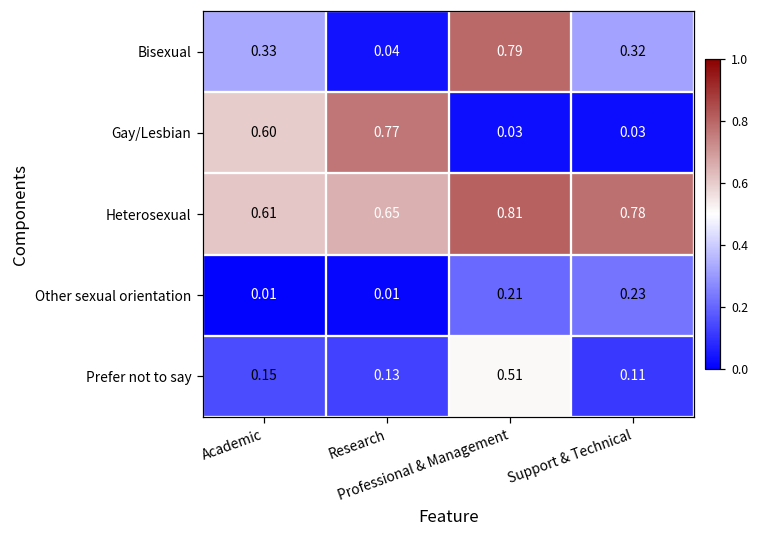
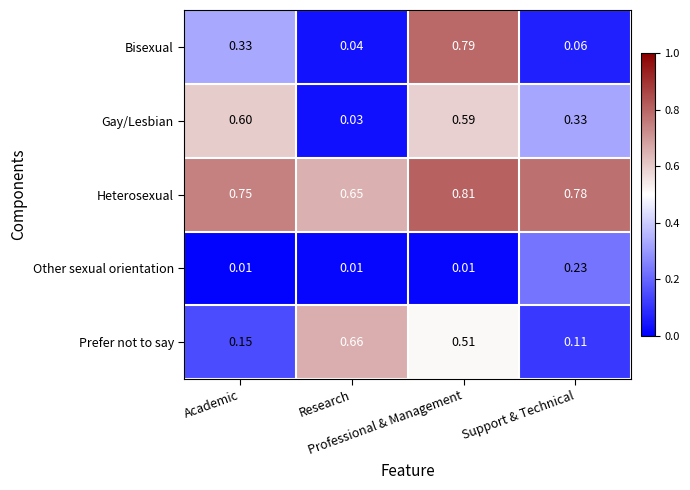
Bisexual, Support & Technical: 0.32 -> 0.06
Gay/Lesbian, Research: 0.77 -> 0.03
Gay/Lesbian, Professional & Management: 0.03 -> 0.59
Gay/Lesbian, Support & Technical: 0.03 -> 0.33
Heterosexual, Academic: 0.61 -> 0.75
Other sexual orientation, Professional & Management: 0.21 -> 0.01
Prefer not to say, Research: 0.13 -> 0.66
